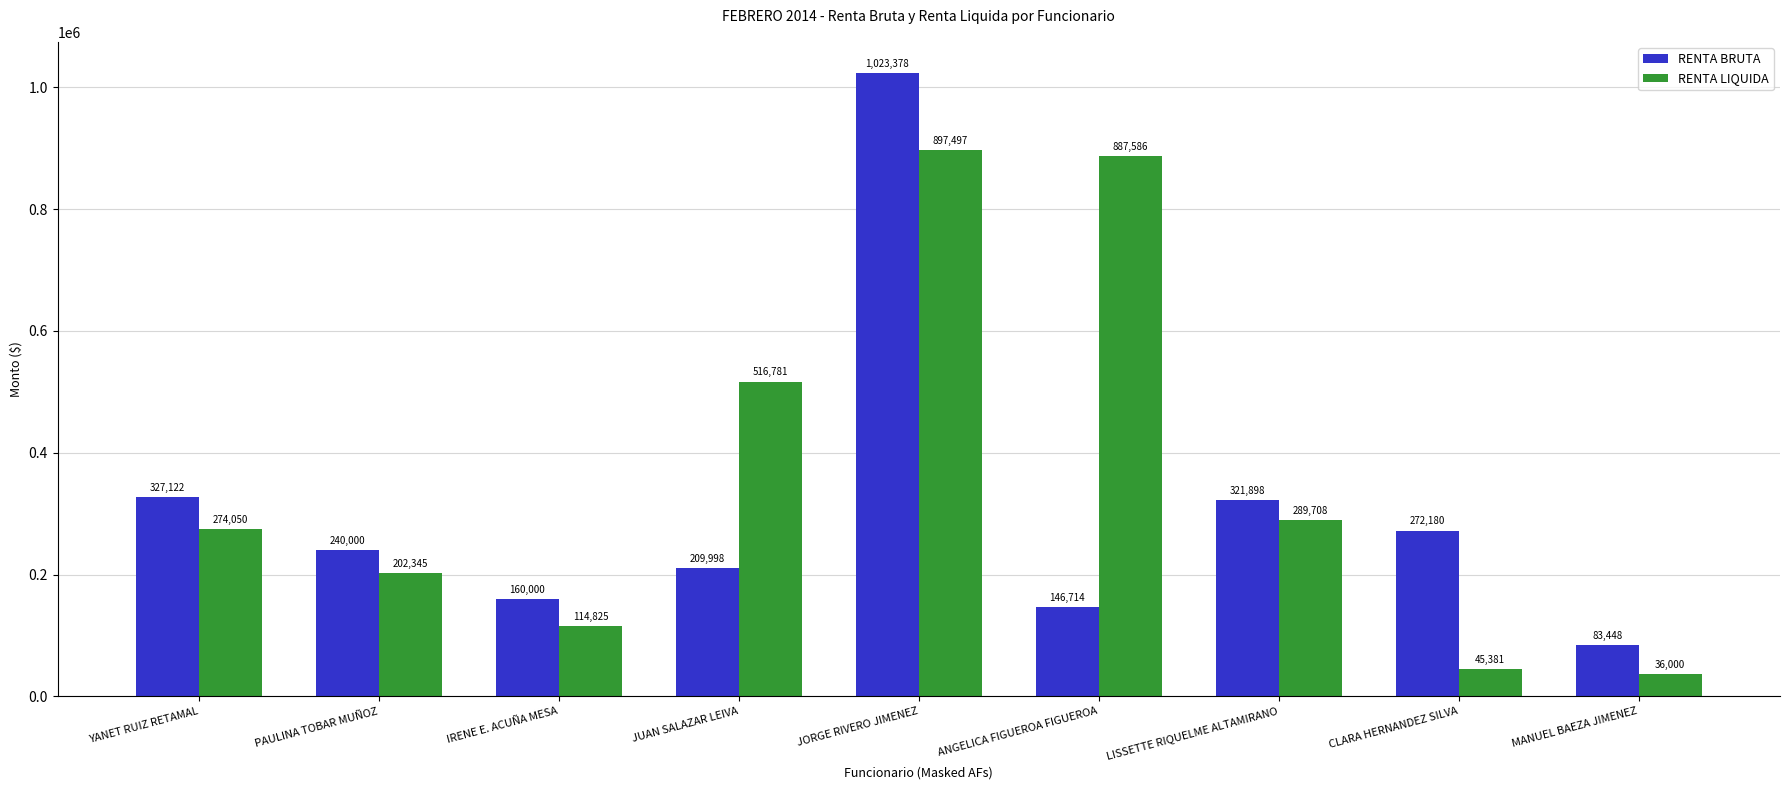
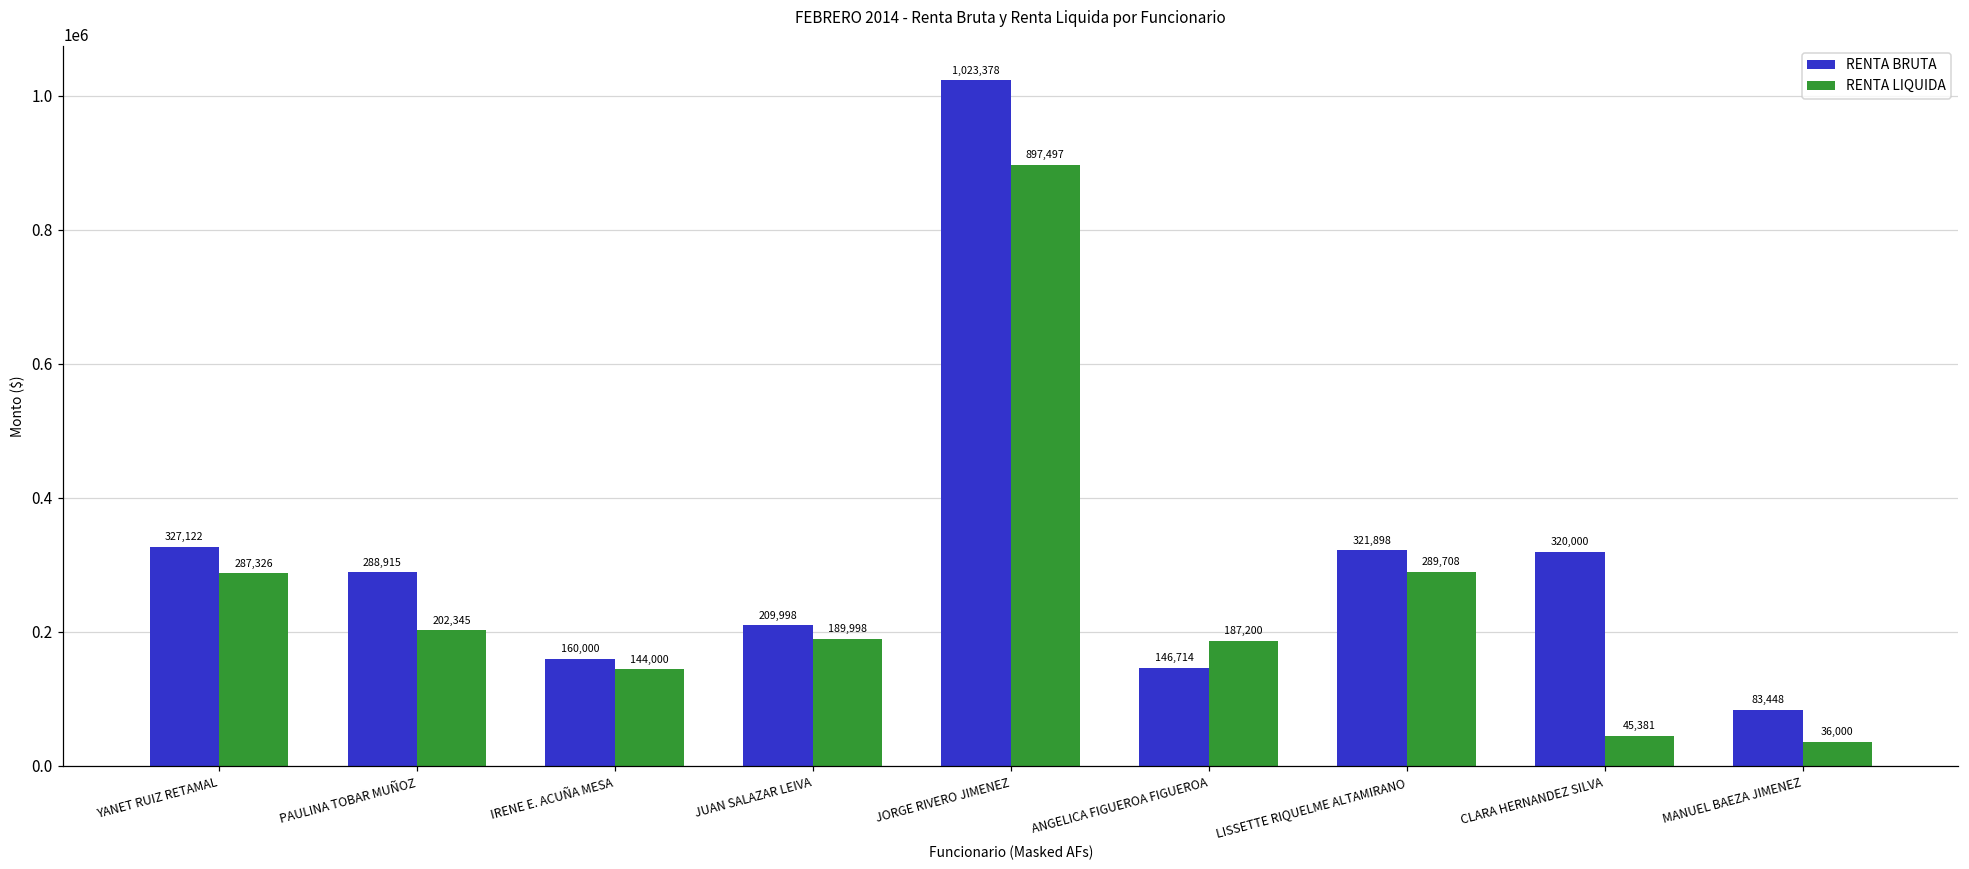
RENTA LIQUIDA, YANET RUIZ RETAMAL: 274,050 -> 287,326
RENTA BRUTA, PAULINA TOBAR MUÑOZ: 240,000 -> 288,915
RENTA LIQUIDA, IRENE E. ACUÑA MESA: 114,825 -> 144,000
RENTA LIQUIDA, JUAN SALAZAR LEIVA: 516,781 -> 189,998
RENTA LIQUIDA, ANGELICA FIGUEROA FIGUEROA: 887,586 -> 187,200
RENTA BRUTA, CLARA HERNANDEZ SILVA: 272,180 -> 320,000
